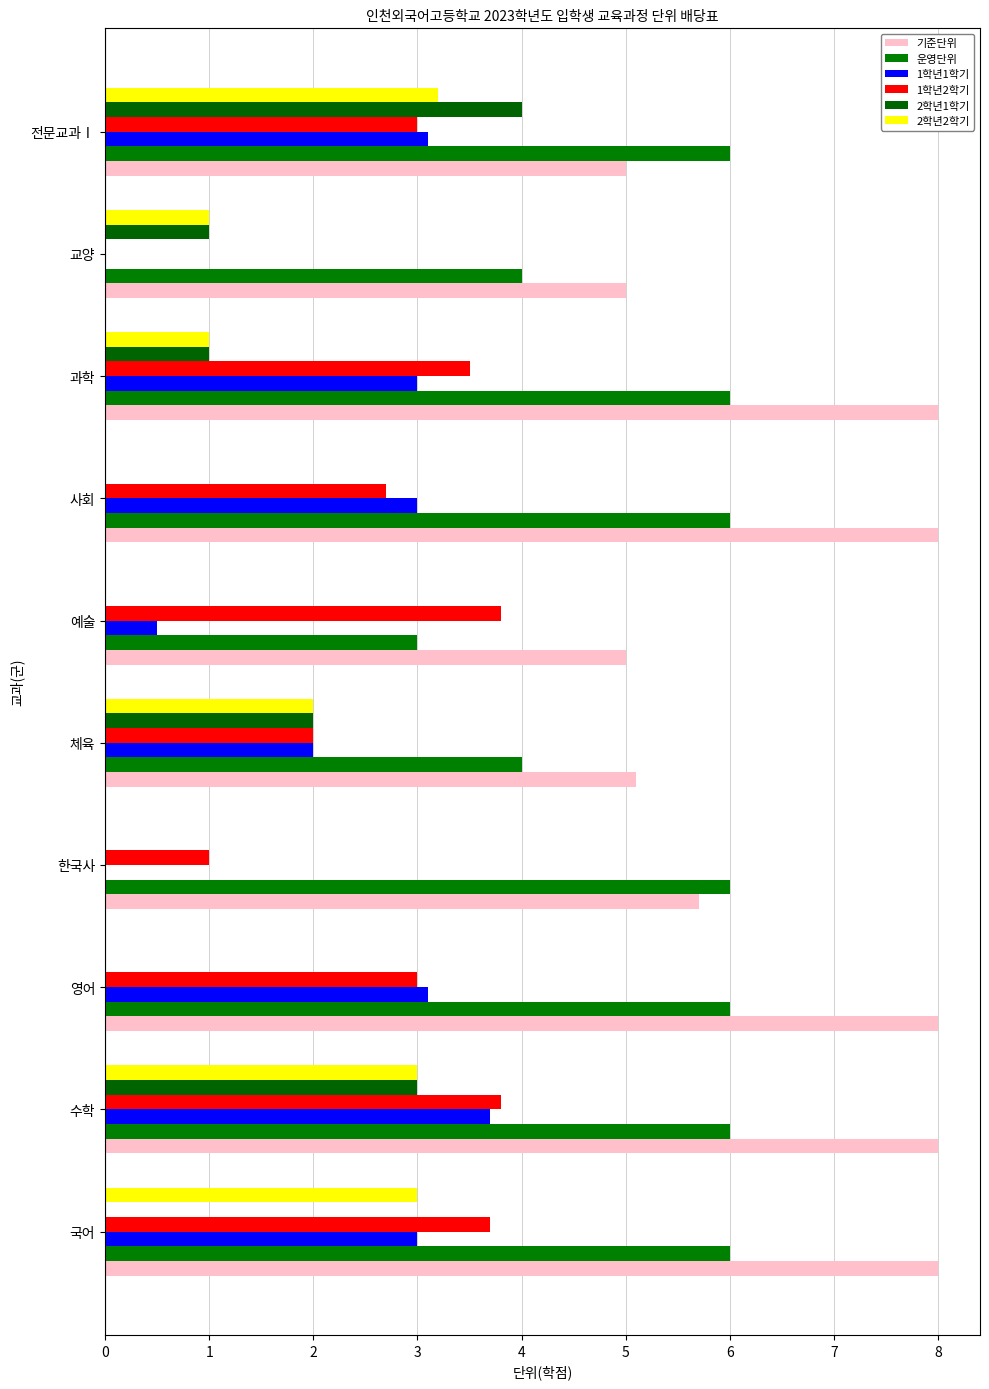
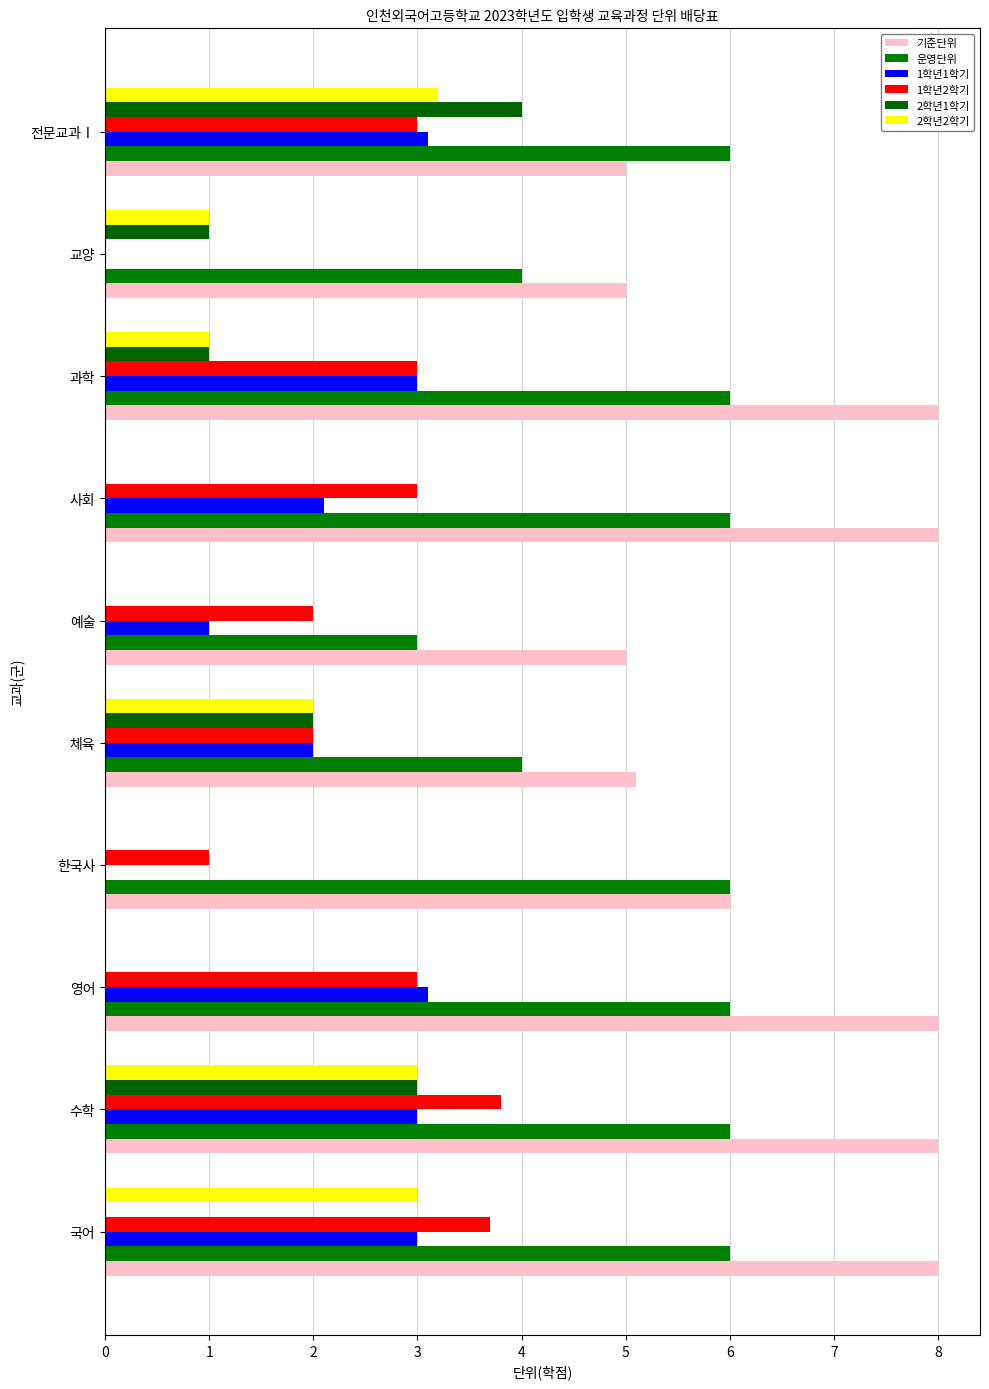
1학년2학기, 과학: 3.5 -> 3.0
1학년2학기, 사회: 2.7 -> 3.0
1학년1학기, 사회: 3.0 -> 2.1
1학년2학기, 예술: 3.8 -> 2.0
1학년1학기, 예술: 0.5 -> 1.0
기준단위, 한국사: 5.7 -> 6.0
1학년1학기, 수학: 3.7 -> 3.0
